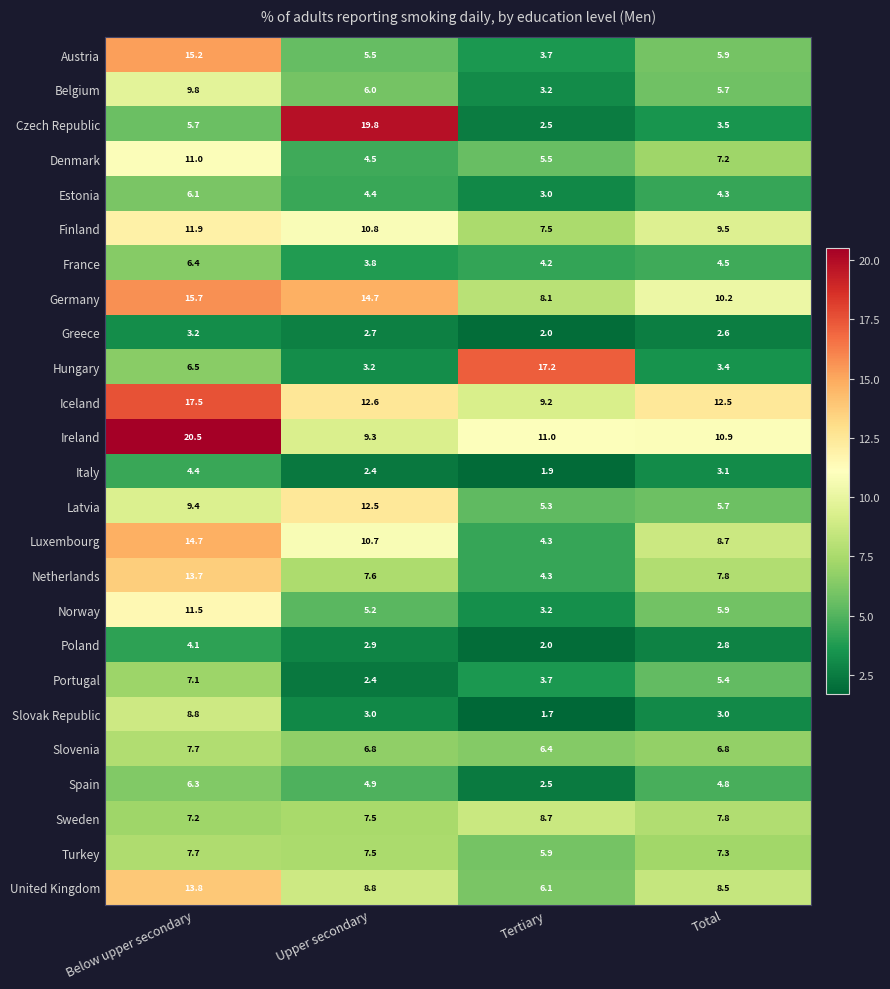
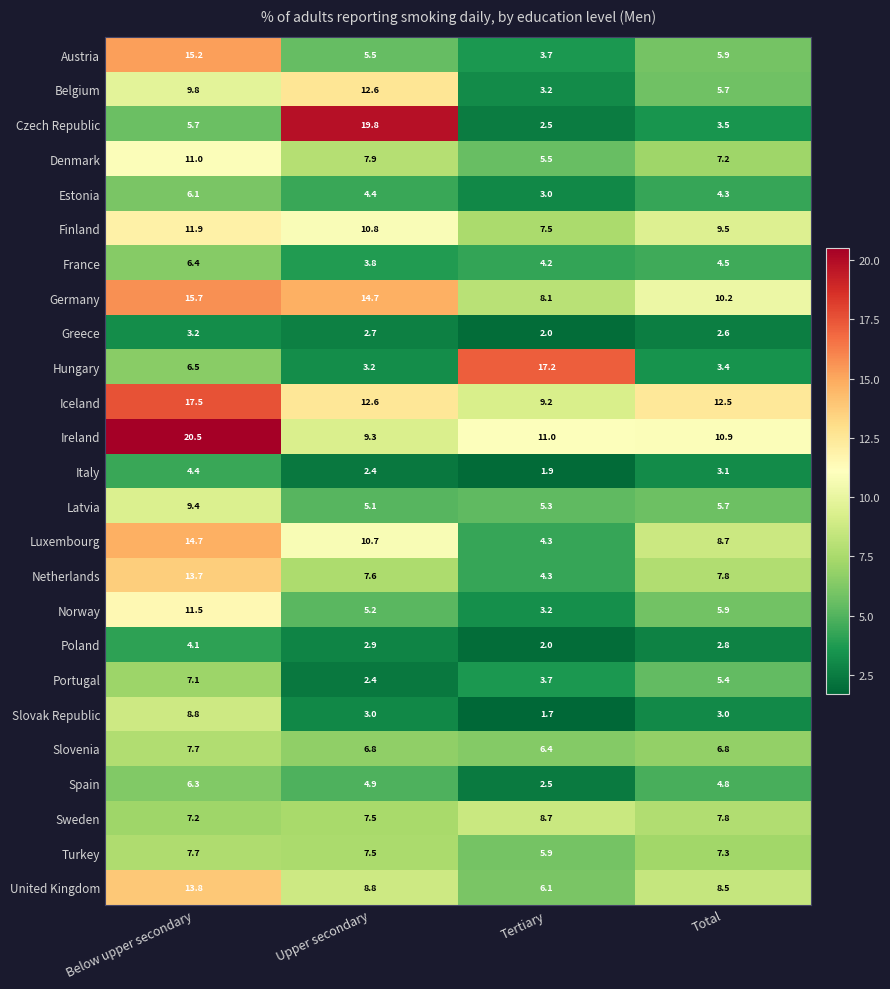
Belgium, Upper secondary: 6.0 -> 12.6
Denmark, Upper secondary: 4.5 -> 7.9
Latvia, Upper secondary: 12.5 -> 5.1
